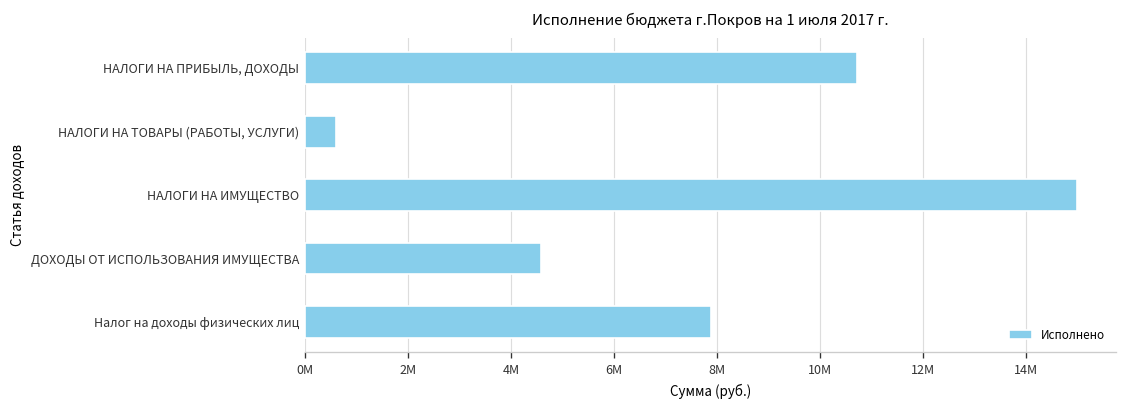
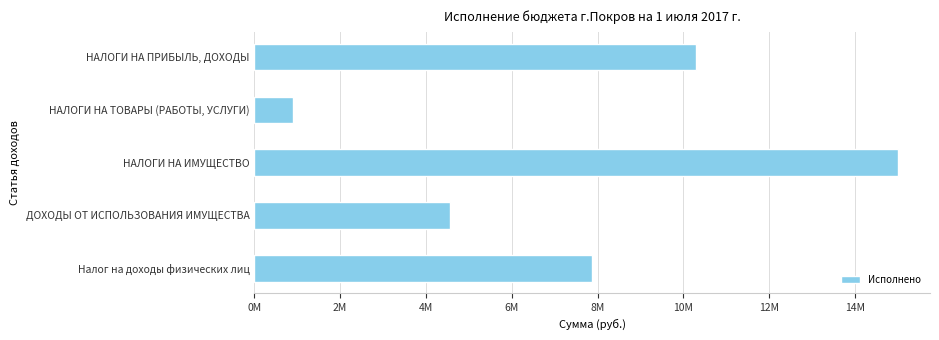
НАЛОГИ НА ПРИБЫЛЬ, ДОХОДЫ: 10700000 -> 10300000
НАЛОГИ НА ТОВАРЫ (РАБОТЫ, УСЛУГИ): 600000 -> 900000
